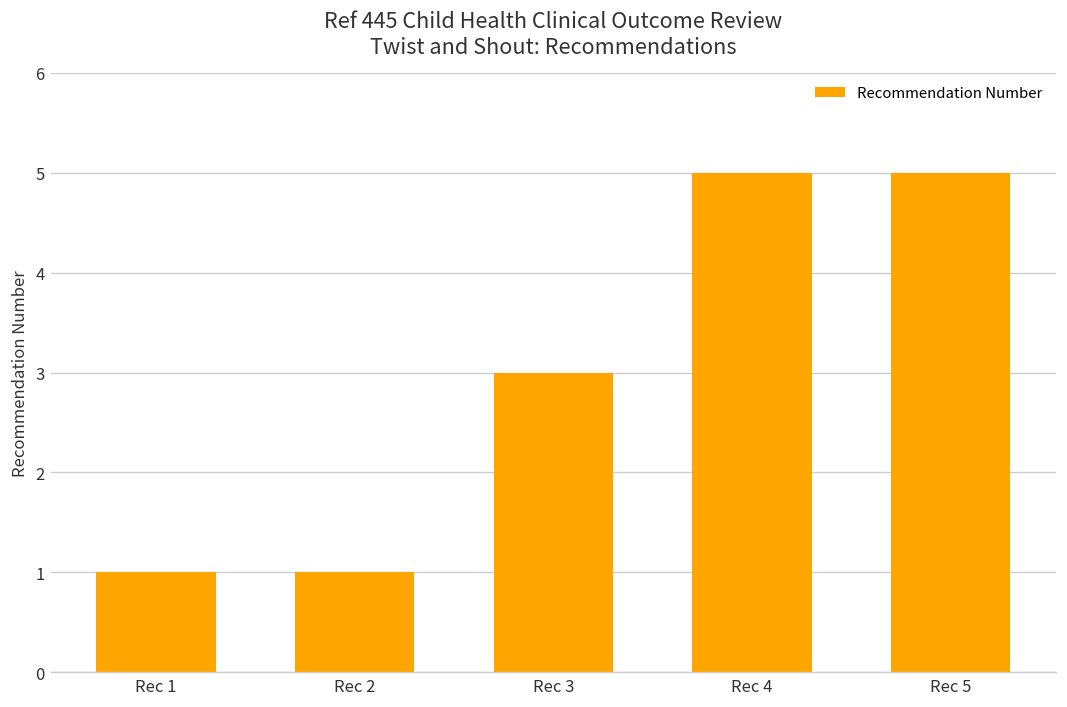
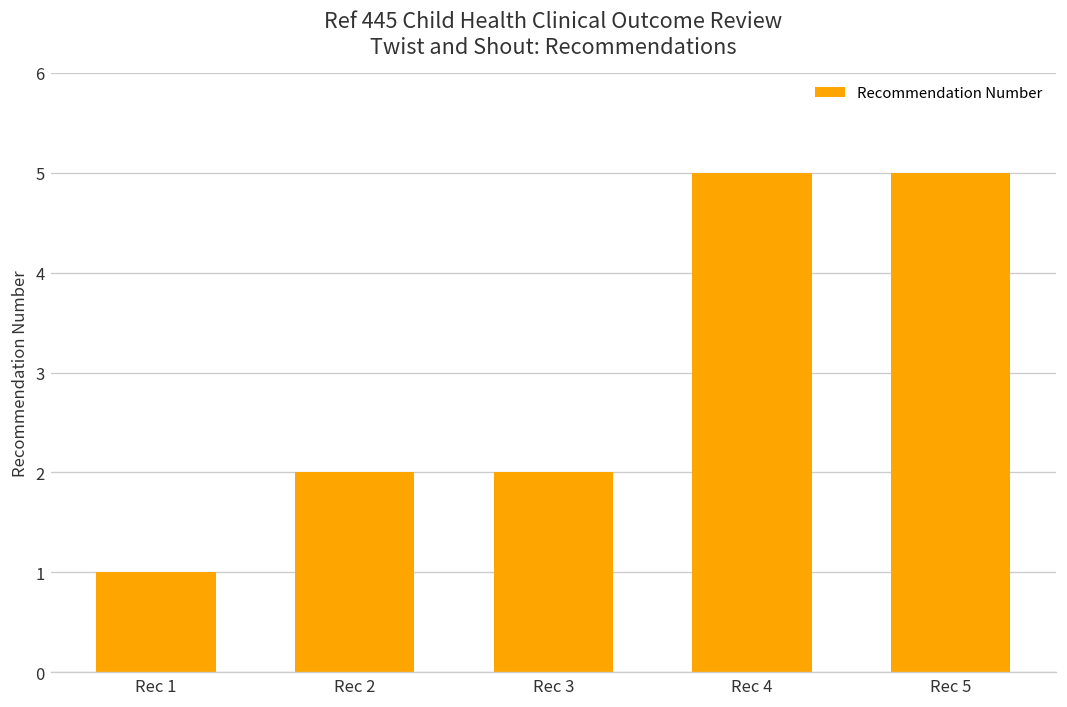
Rec 2: 1 -> 2
Rec 3: 3 -> 2
